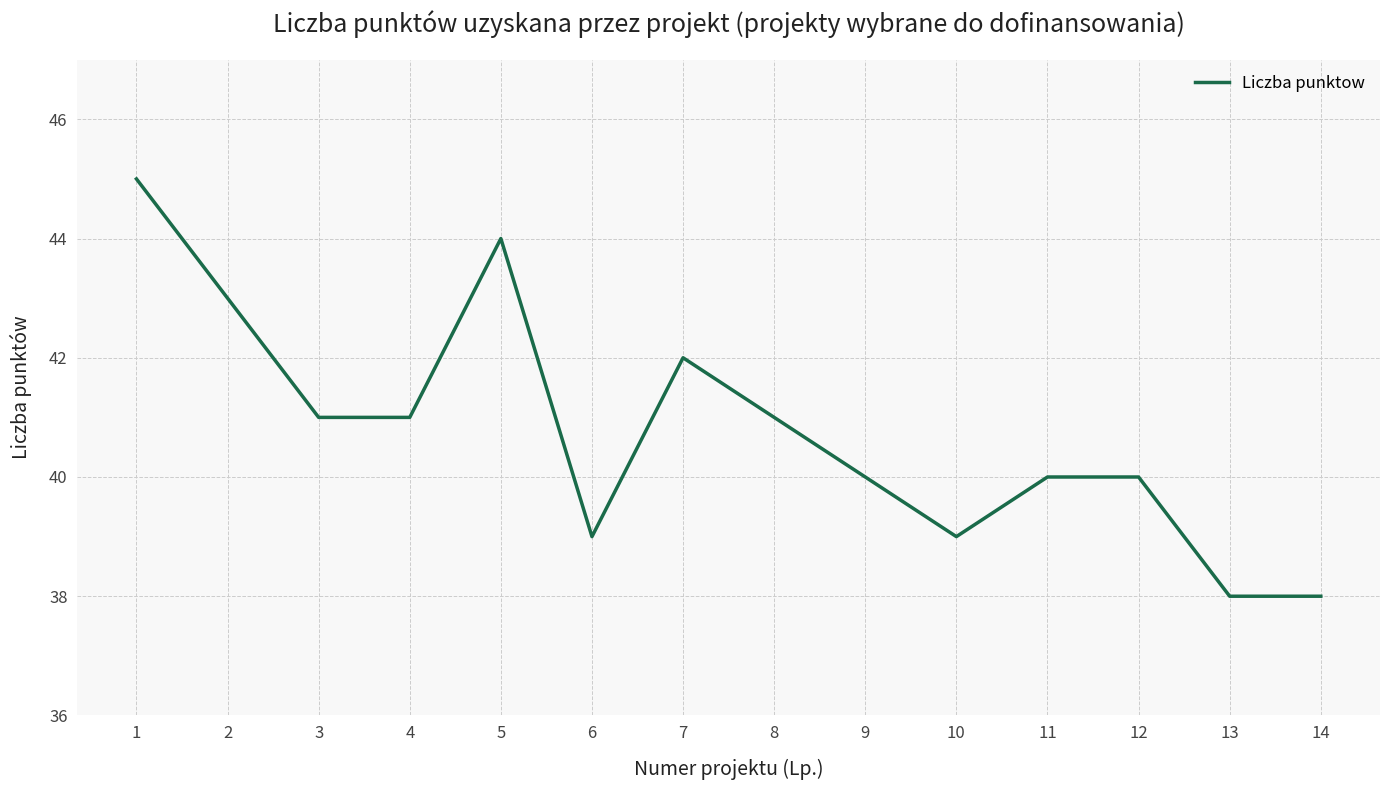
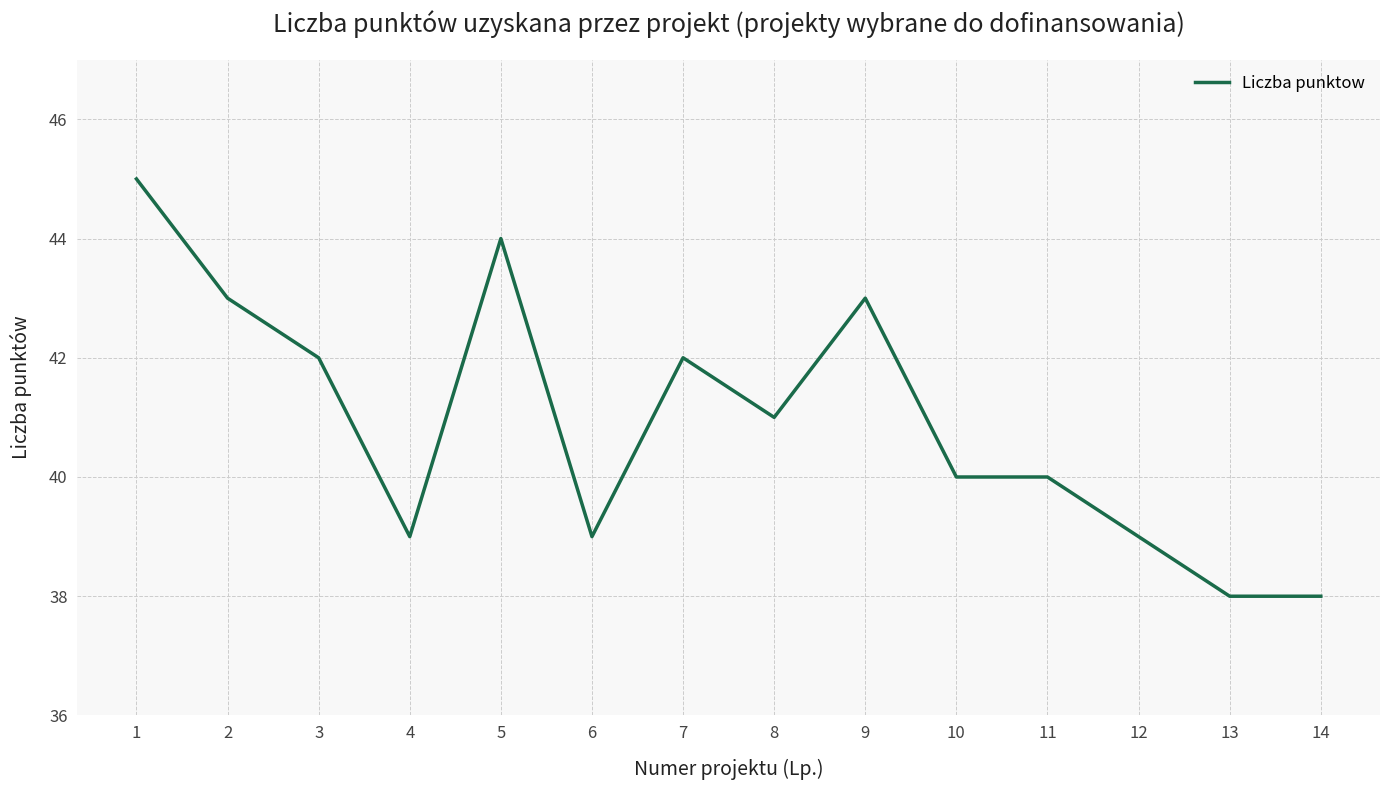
3: 41 -> 42
4: 41 -> 39
9: 40 -> 43
10: 39 -> 40
12: 40 -> 39
